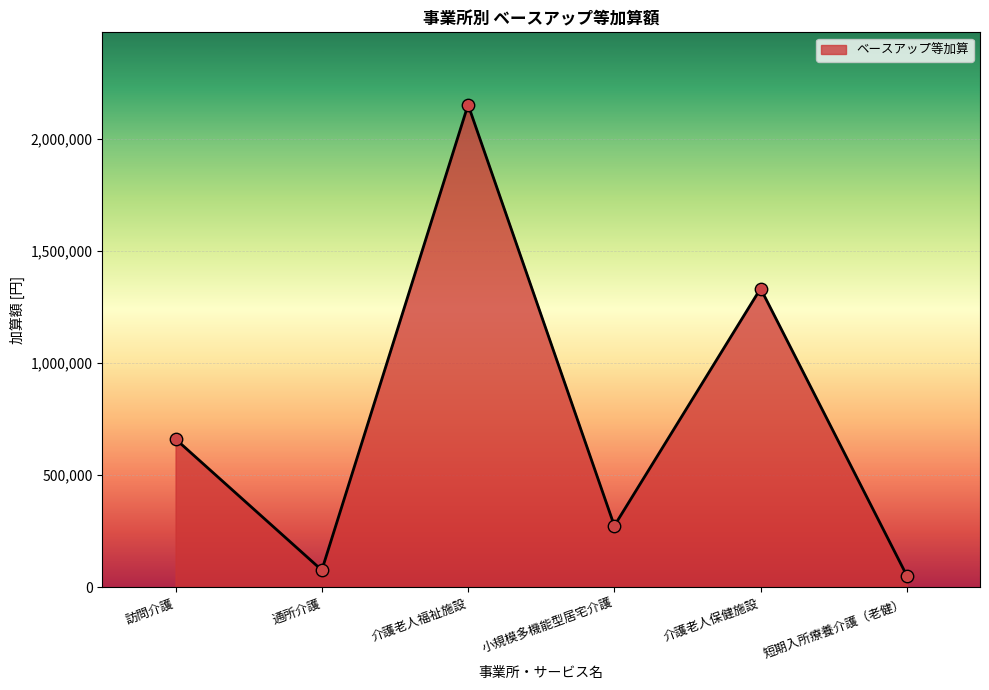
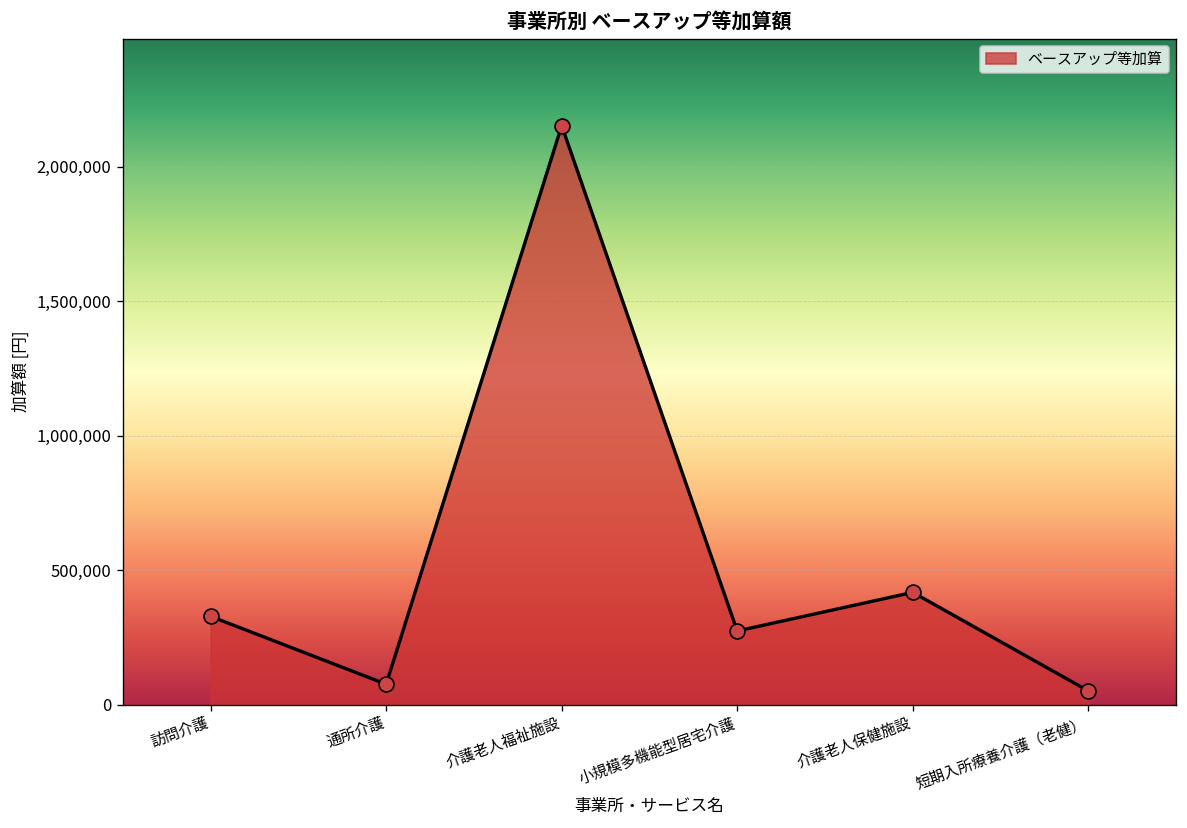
訪問介護: 660,000 -> 330,000
介護老人保健施設: 1,330,000 -> 420,000
